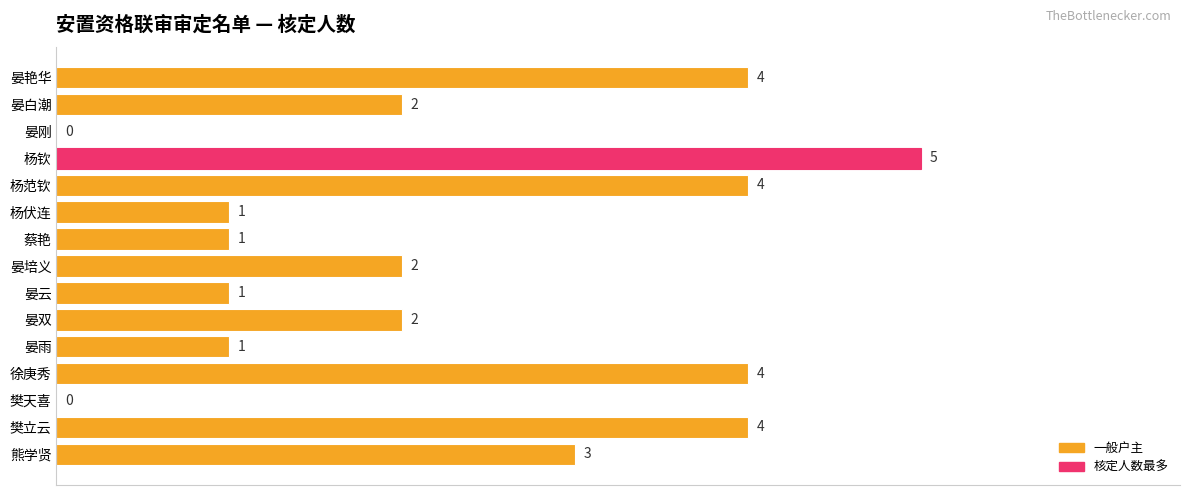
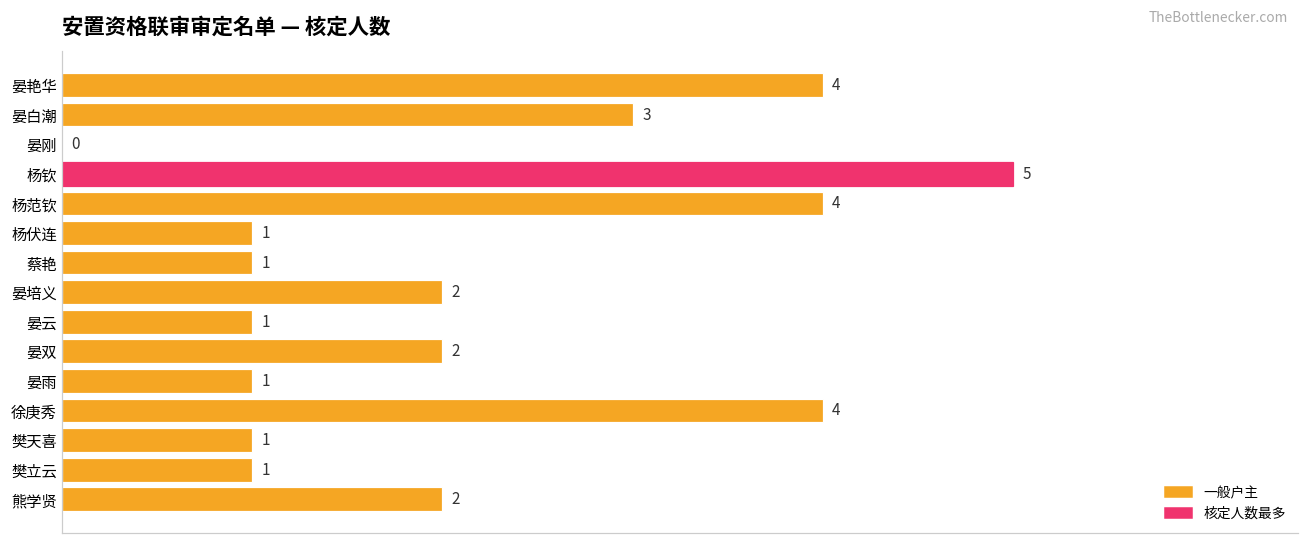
晏白潮: 2 -> 3
樊天喜: 0 -> 1
樊立云: 4 -> 1
熊学贤: 3 -> 2
